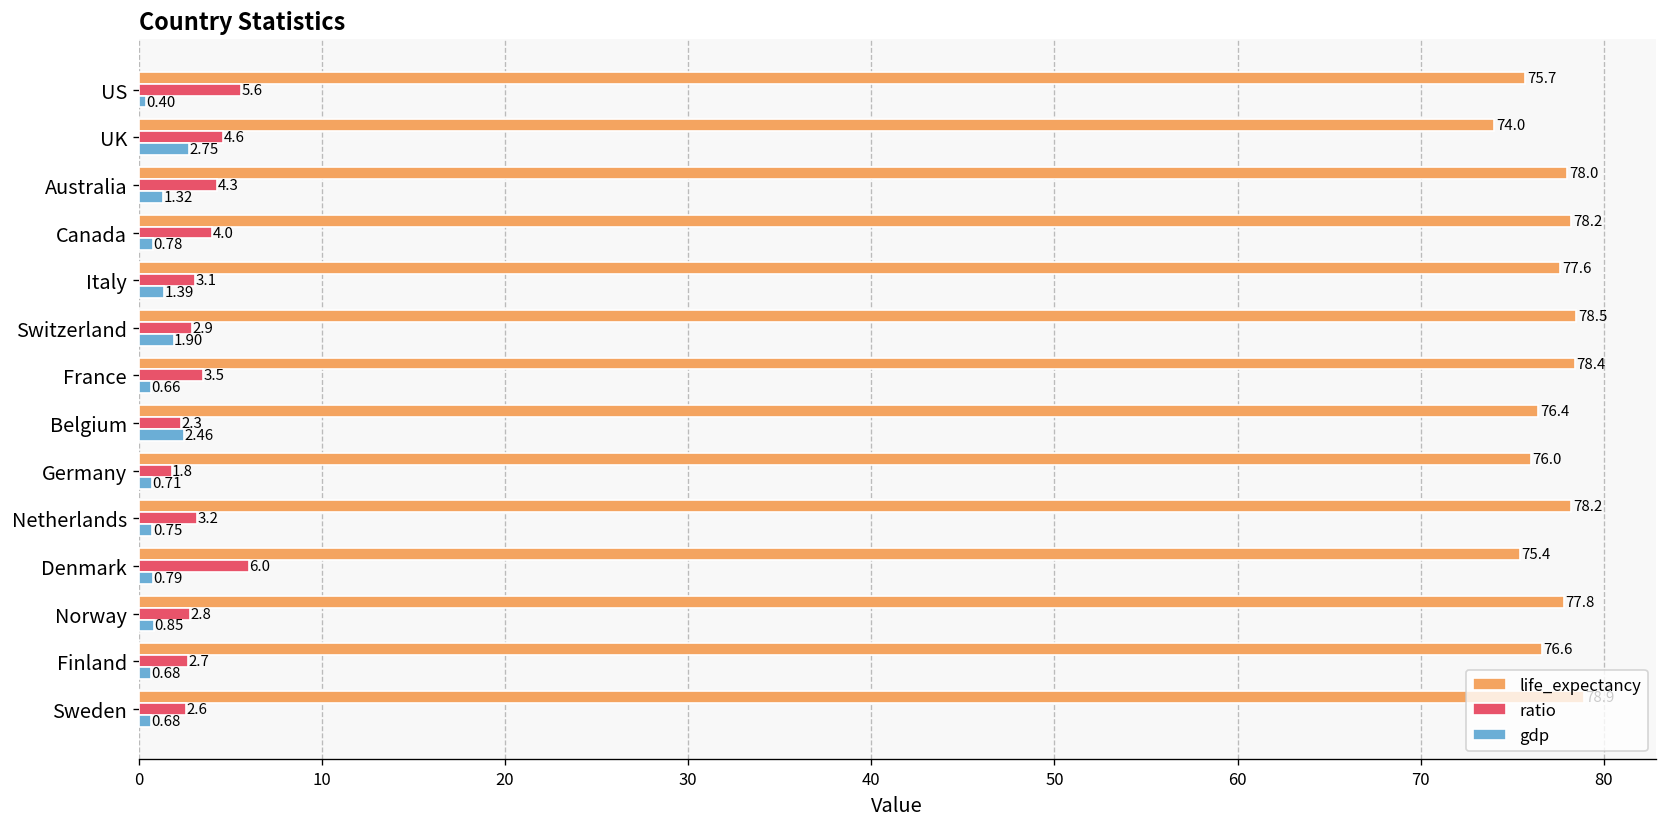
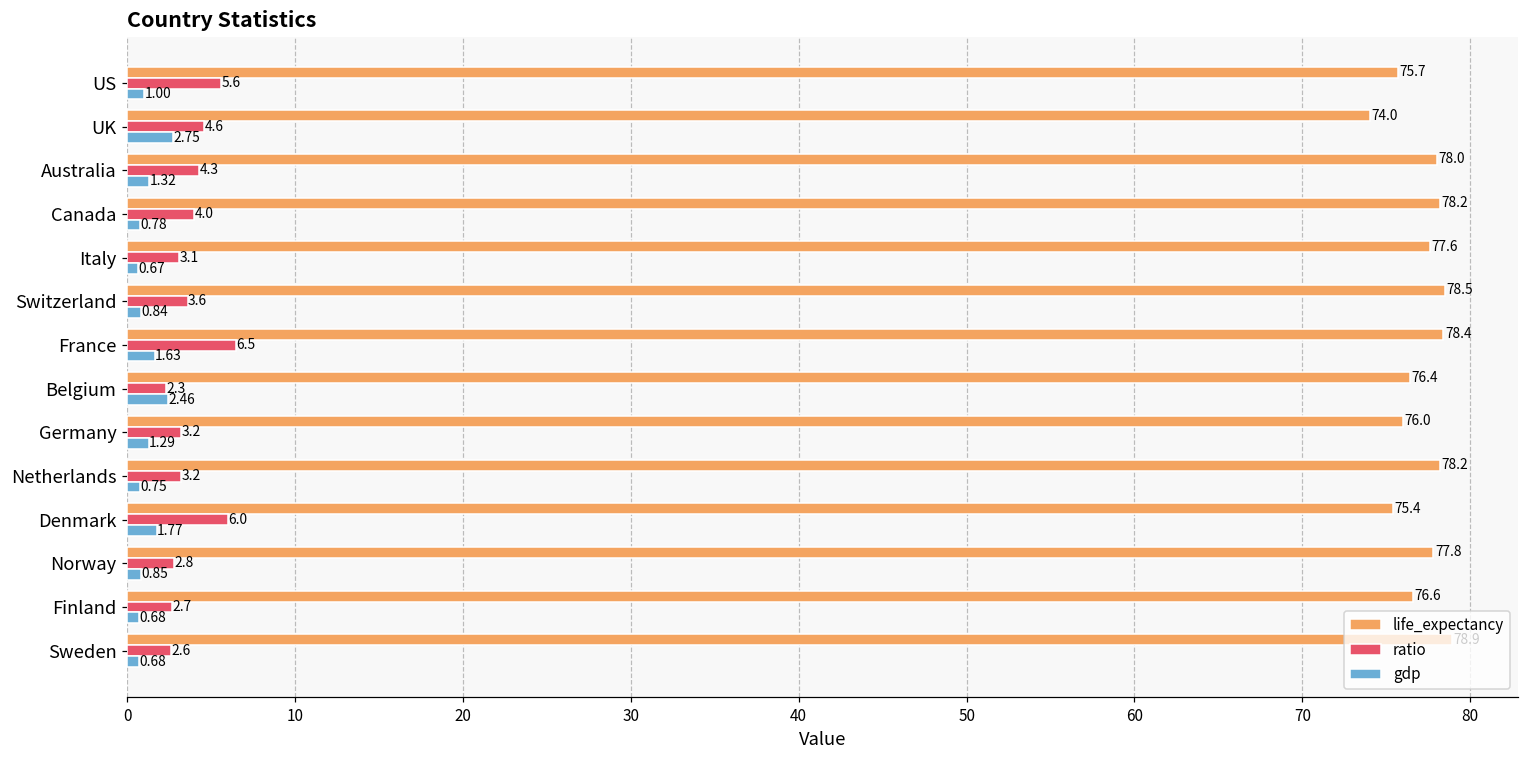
gdp, US: 0.40 -> 1.00
gdp, Italy: 1.39 -> 0.67
ratio, Switzerland: 2.9 -> 3.6
gdp, Switzerland: 1.90 -> 0.84
ratio, France: 3.5 -> 6.5
gdp, France: 0.66 -> 1.63
ratio, Germany: 1.8 -> 3.2
gdp, Germany: 0.71 -> 1.29
gdp, Denmark: 0.79 -> 1.77
